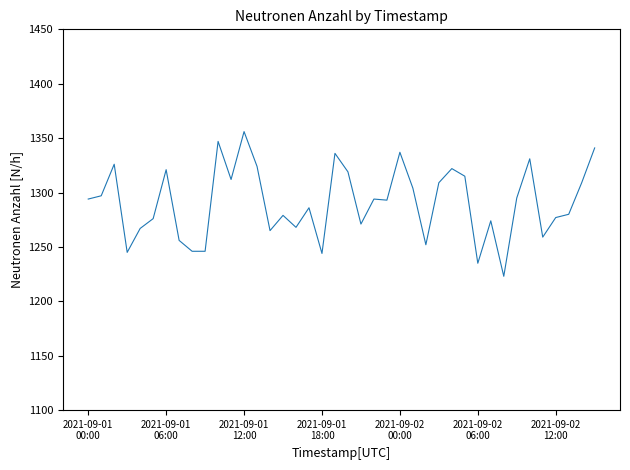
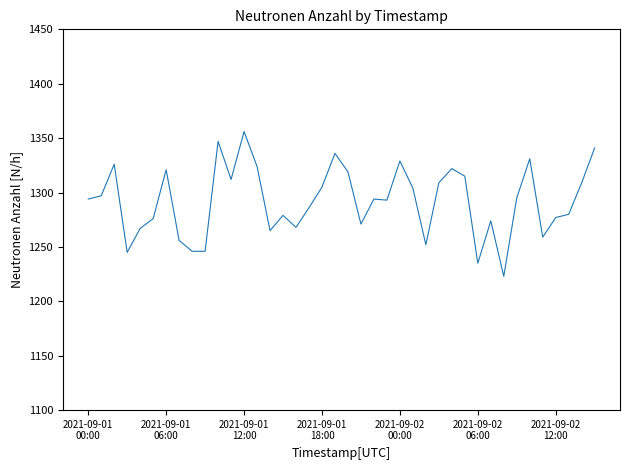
2021-09-01 18:00: 1244 -> 1305
2021-09-02 00:00: 1337 -> 1329
